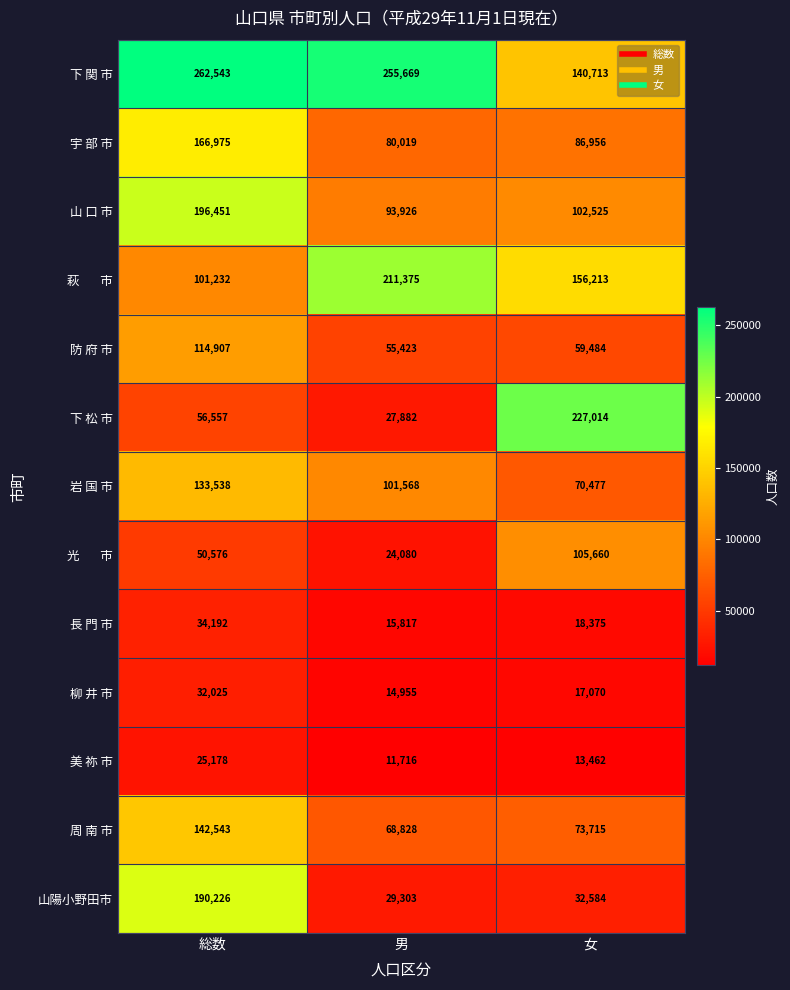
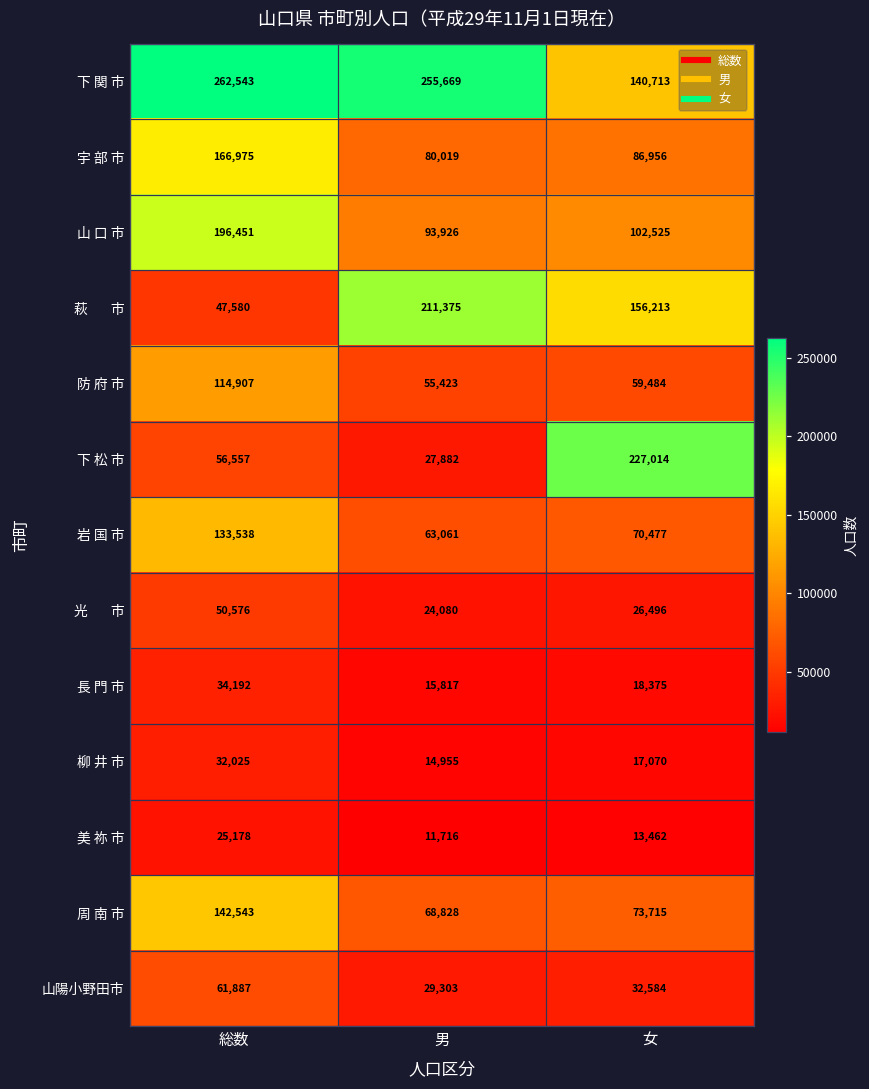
萩 市, 総数: 101,232 -> 47,580
岩 国 市, 男: 101,568 -> 63,061
光 市, 女: 105,660 -> 26,496
山陽小野田市, 総数: 190,226 -> 61,887
